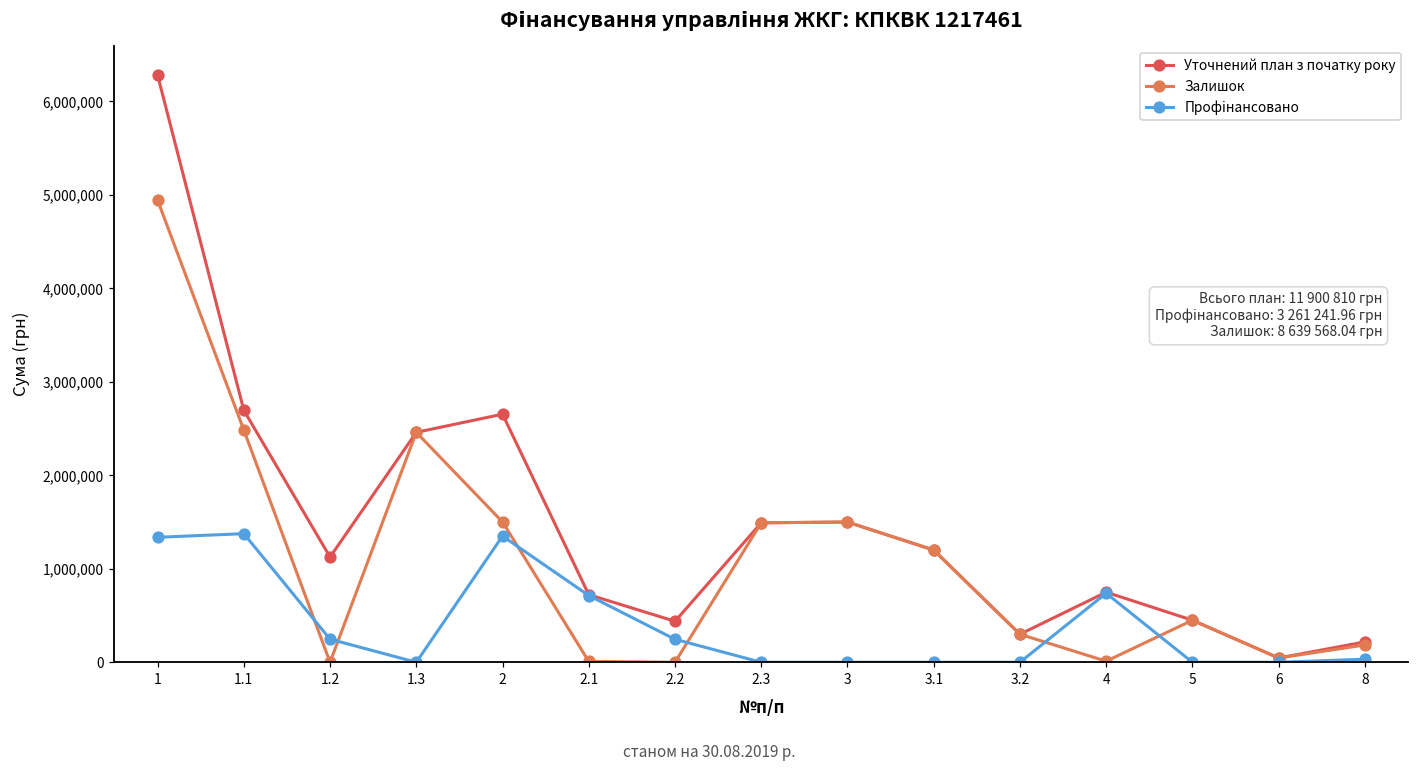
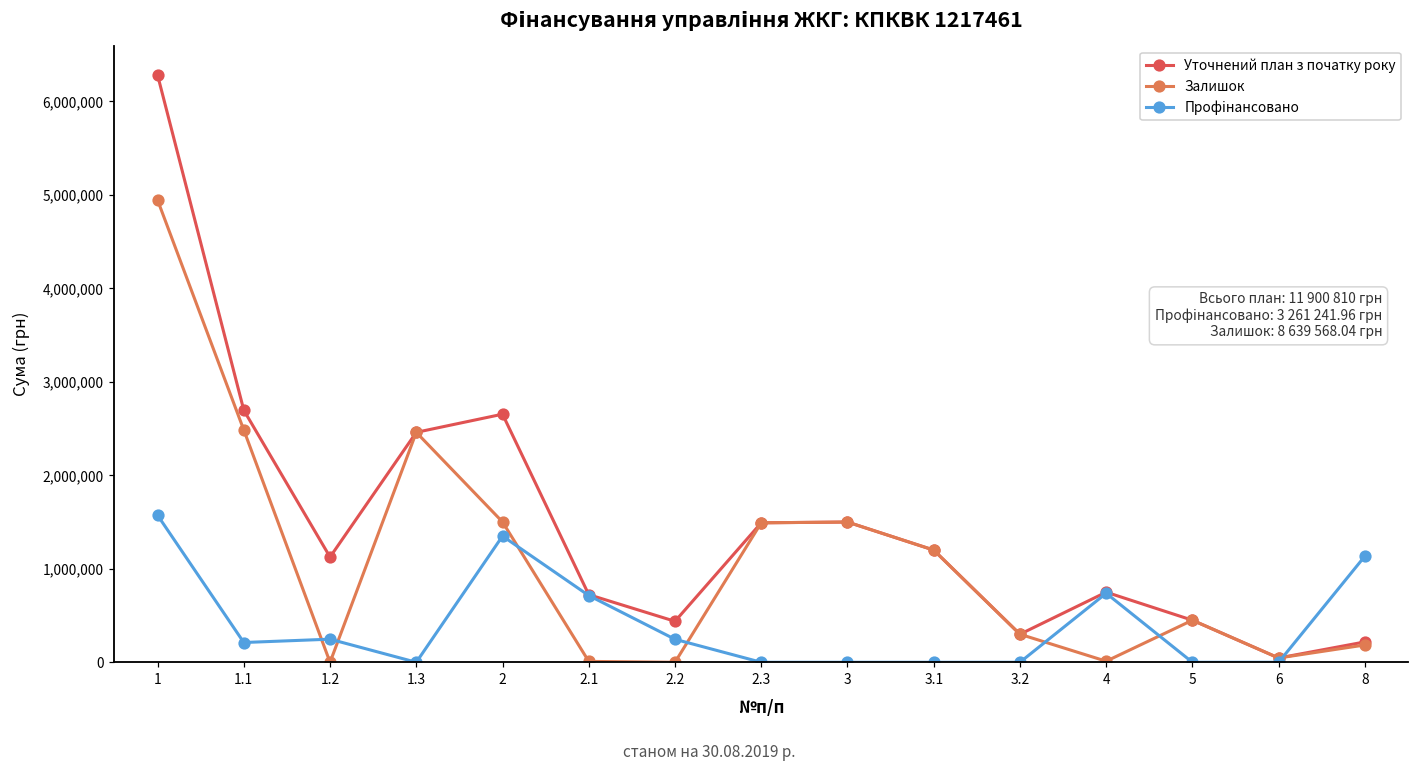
Профінансовано, 1: 1,300,000 -> 1,600,000
Профінансовано, 1.1: 1,400,000 -> 200,000
Профінансовано, 8: 0 -> 1,100,000
